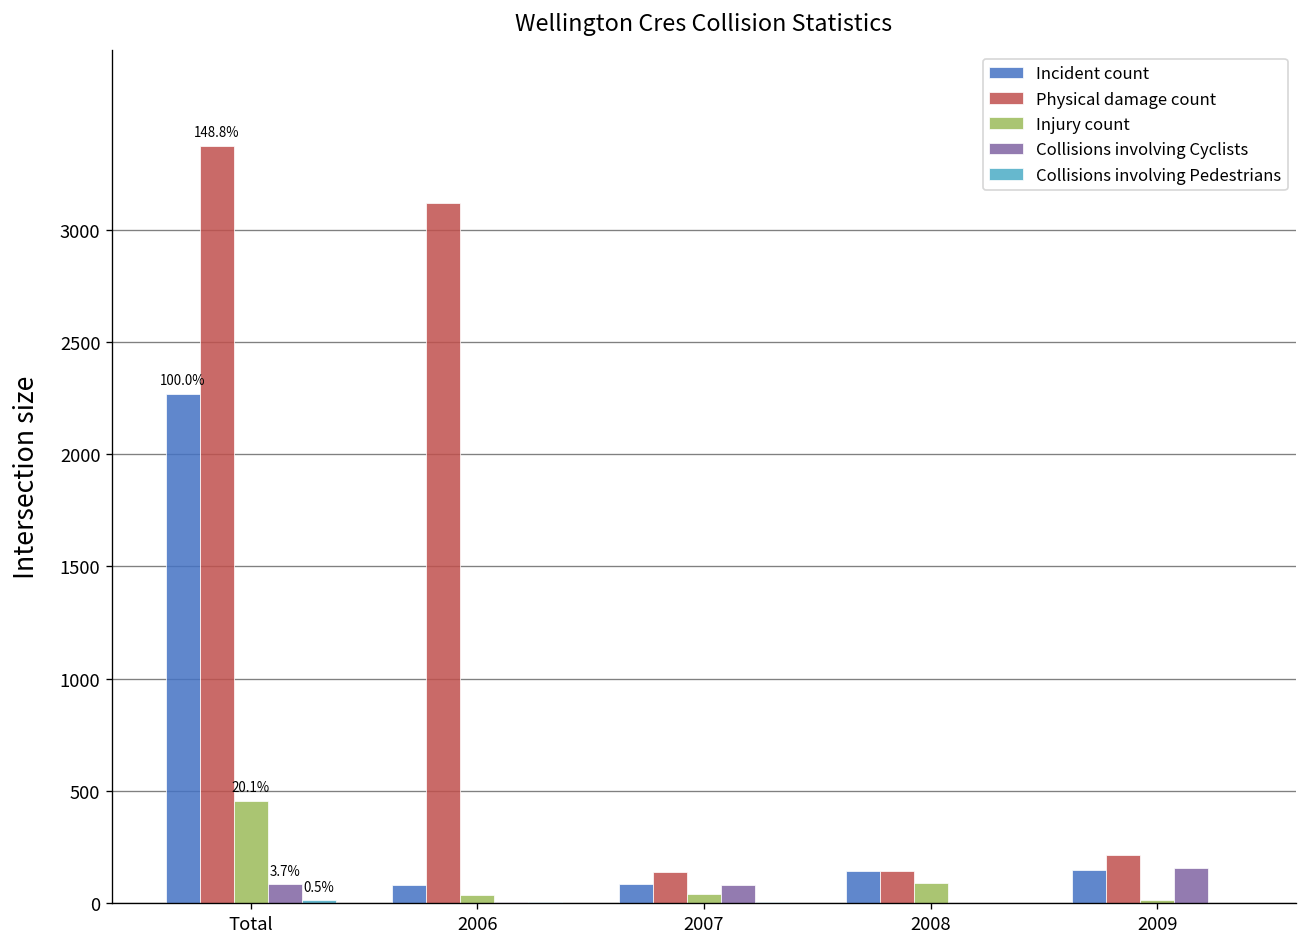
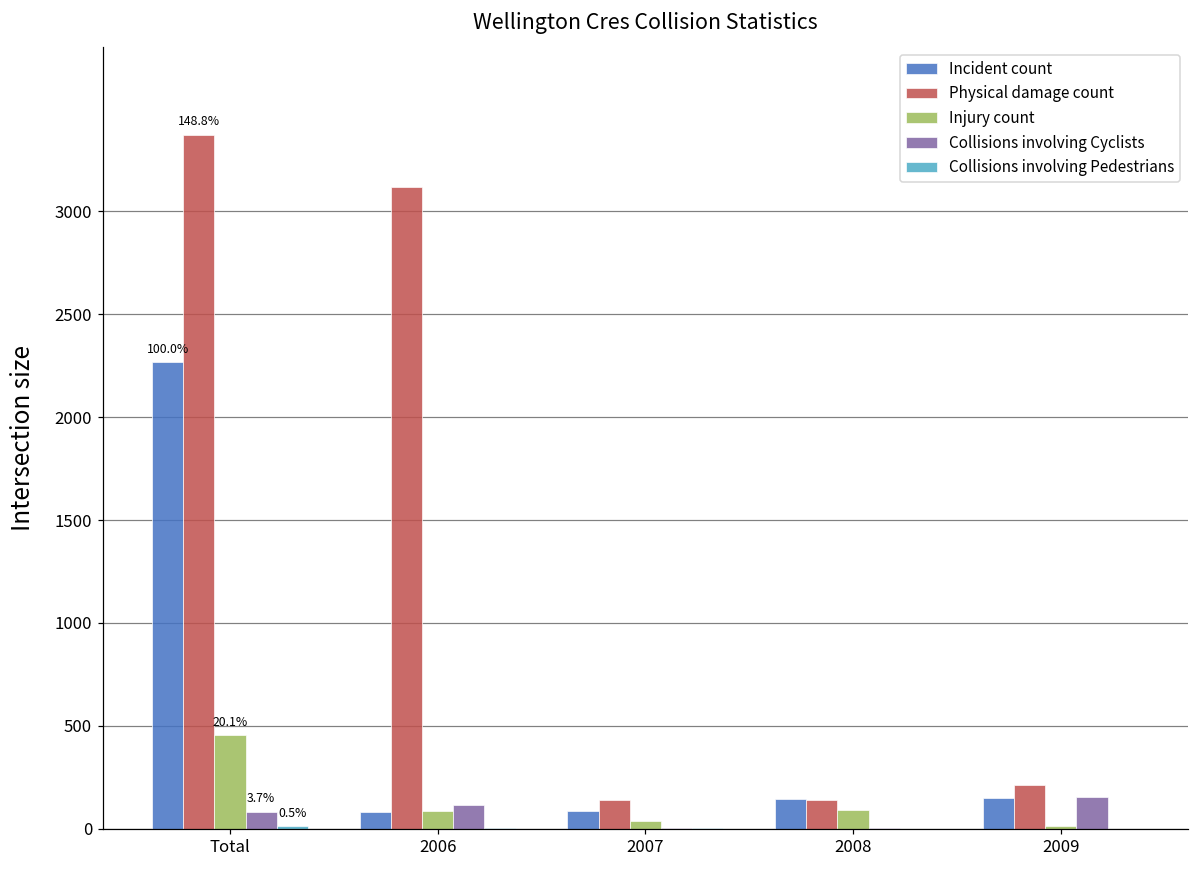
Injury count, 2006: 30 -> 90
Collisions involving Cyclists, 2006: 10 -> 120
Collisions involving Cyclists, 2007: 80 -> 0
